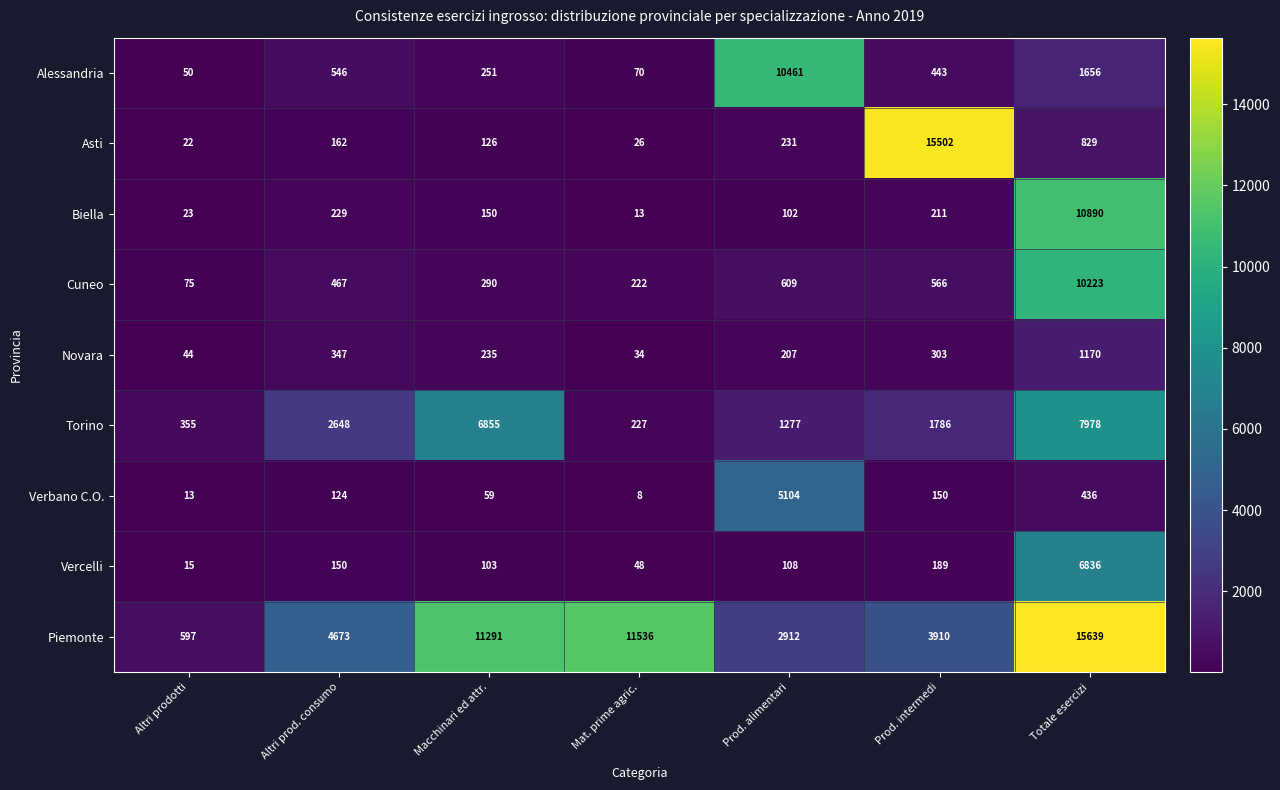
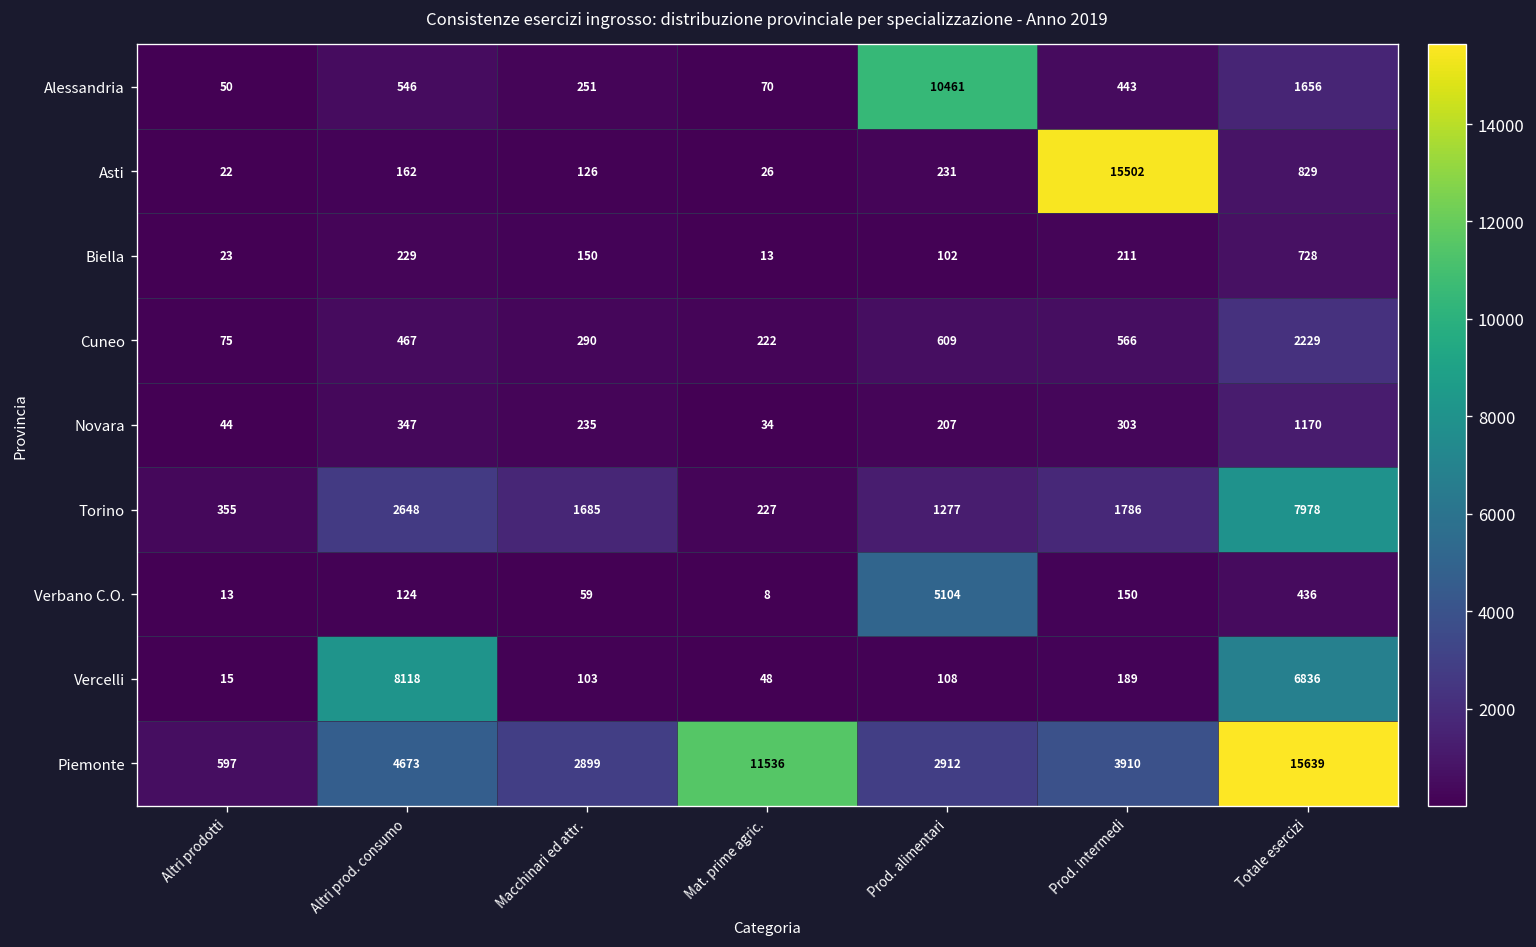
Biella, Totale esercizi: 10890 -> 728
Cuneo, Totale esercizi: 10223 -> 2229
Torino, Macchinari ed attr.: 6855 -> 1685
Vercelli, Altri prod. consumo: 150 -> 8118
Piemonte, Macchinari ed attr.: 11291 -> 2899
